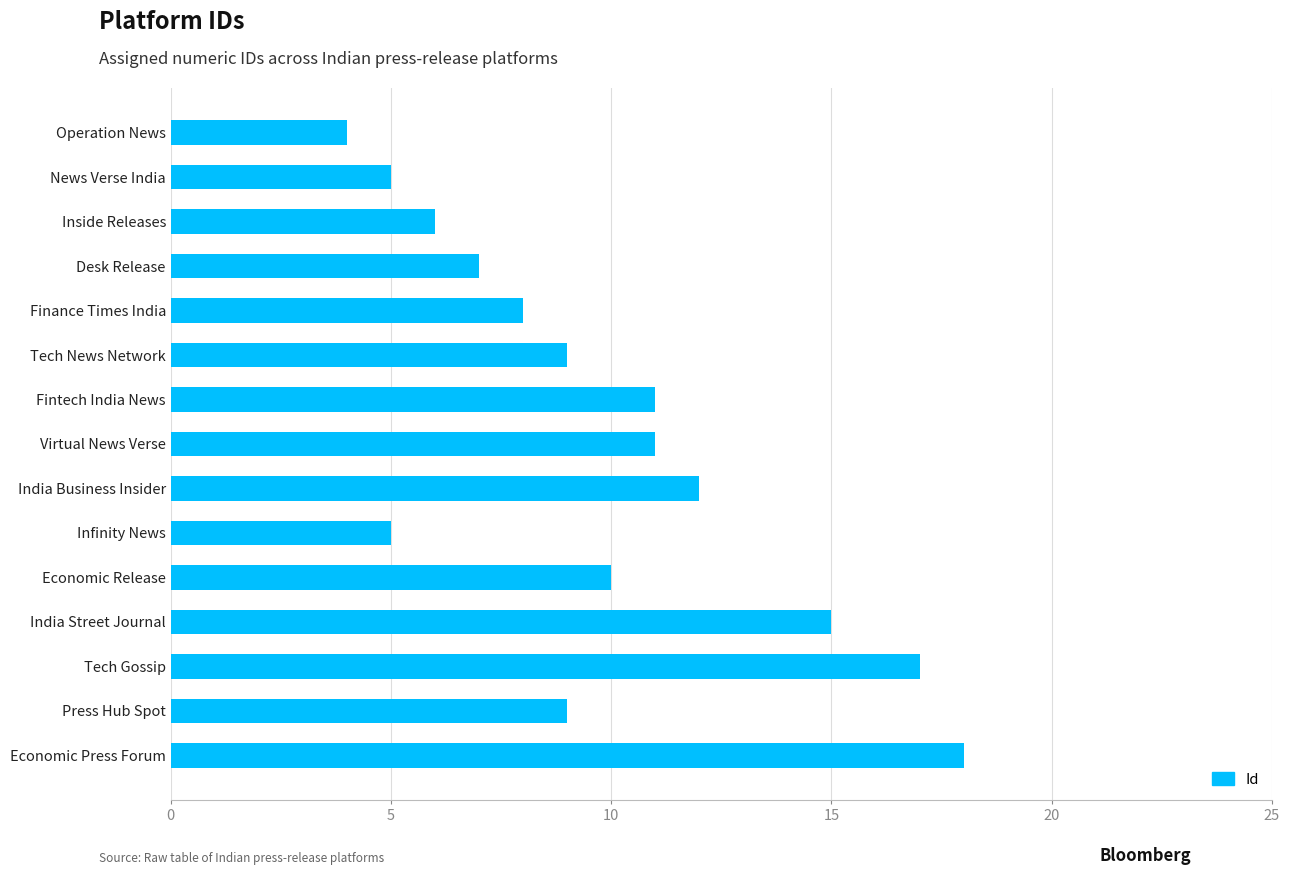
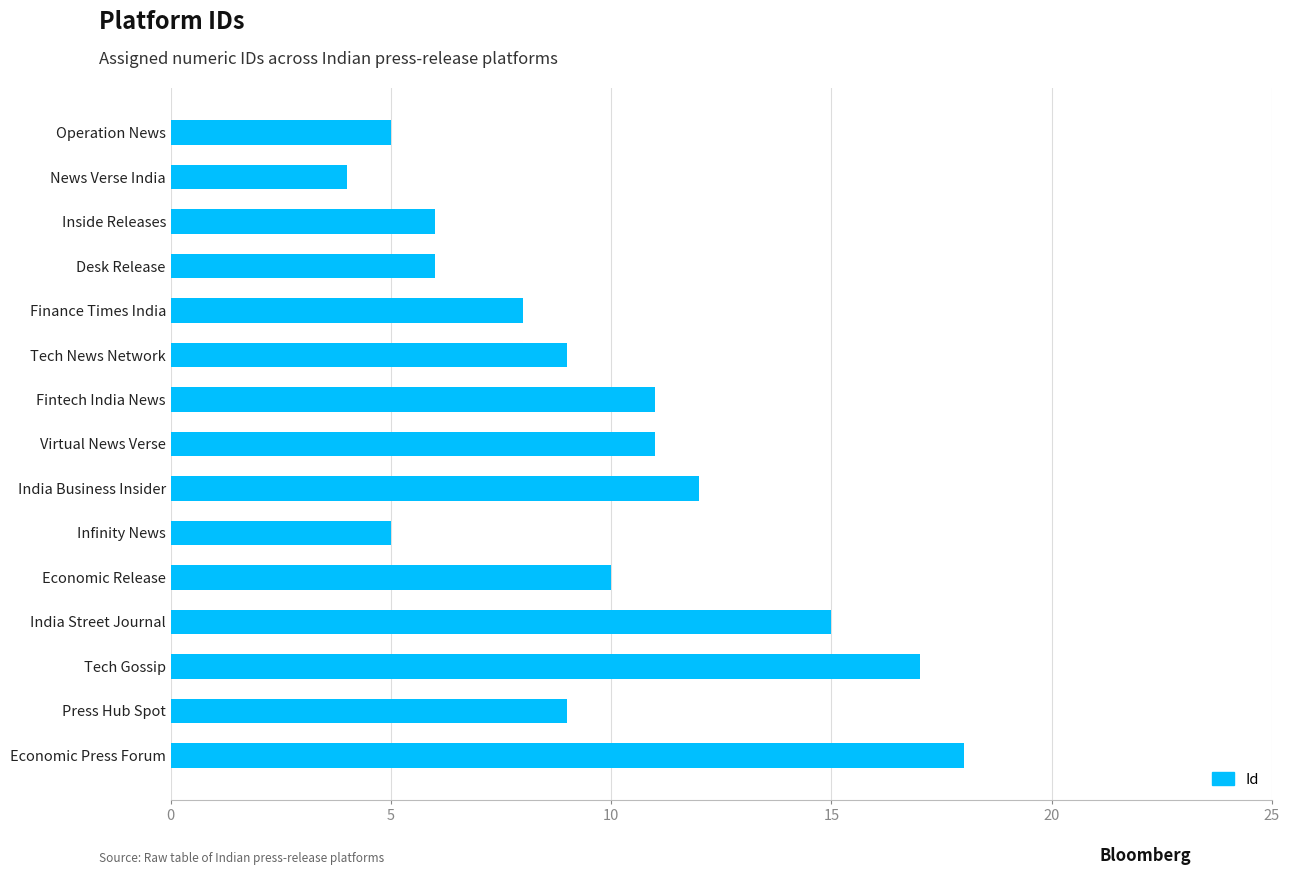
Operation News: 4 -> 5
News Verse India: 5 -> 4
Desk Release: 7 -> 6
